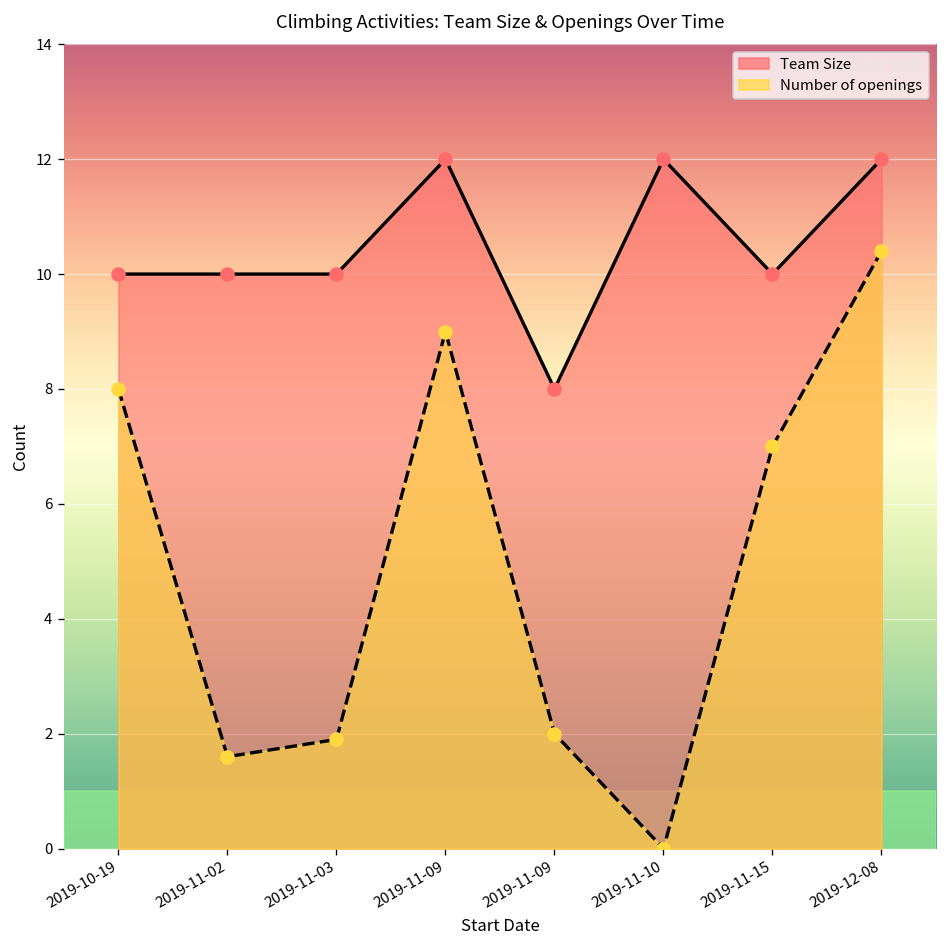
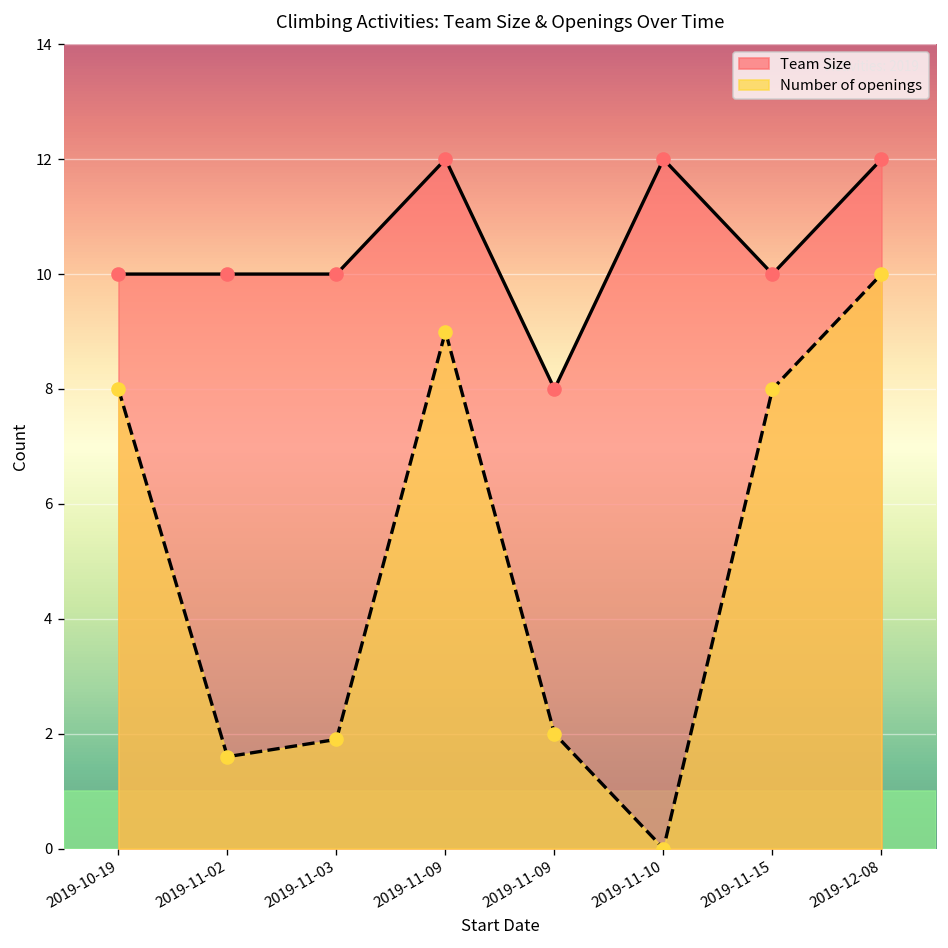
Number of openings, 2019-11-15: 7 -> 8
Number of openings, 2019-12-08: 10.4 -> 10.0
